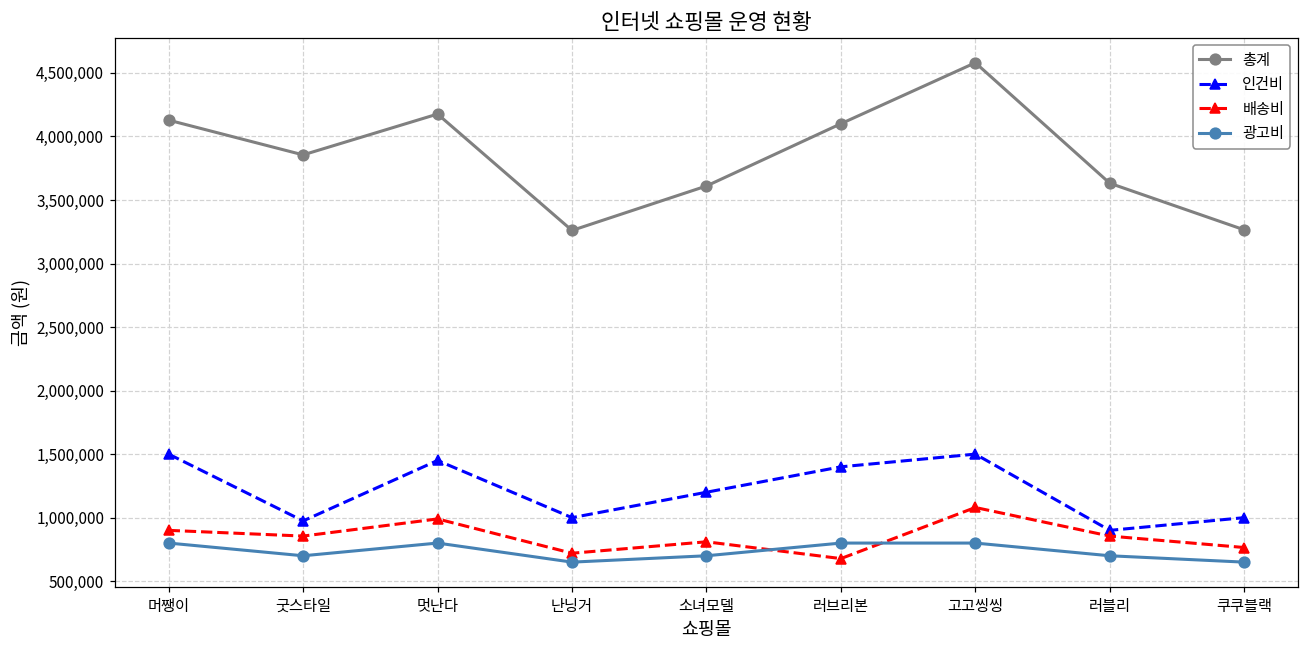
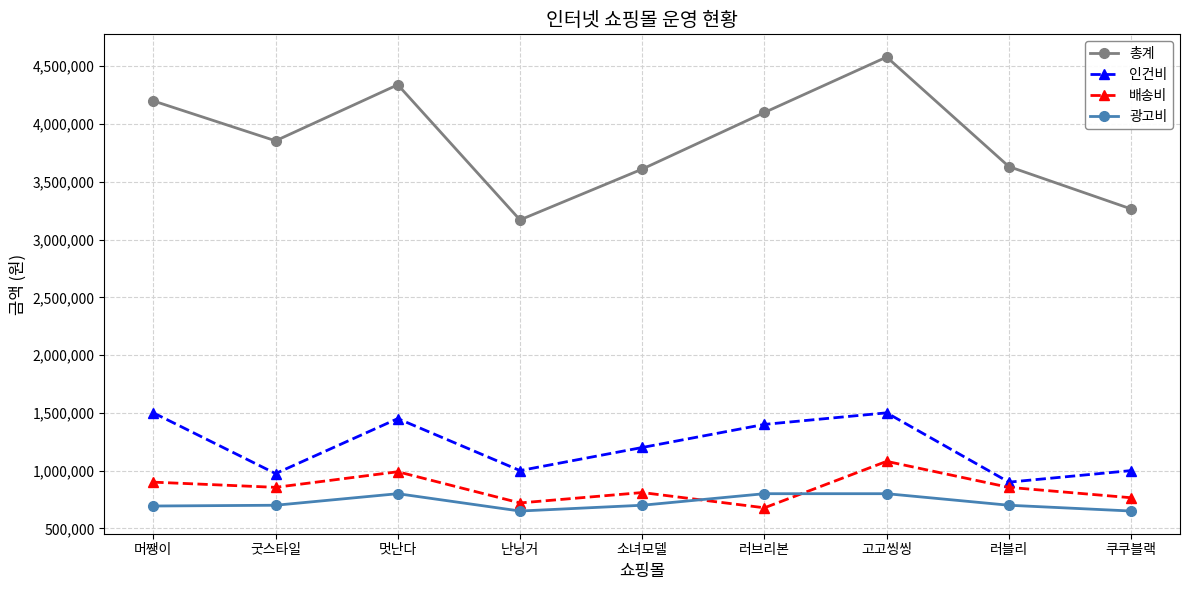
총계, 머쨍이: 4,130,000 -> 4,200,000
광고비, 머쨍이: 800,000 -> 690,000
총계, 멋난다: 4,180,000 -> 4,340,000
총계, 난닝거: 3,260,000 -> 3,170,000
